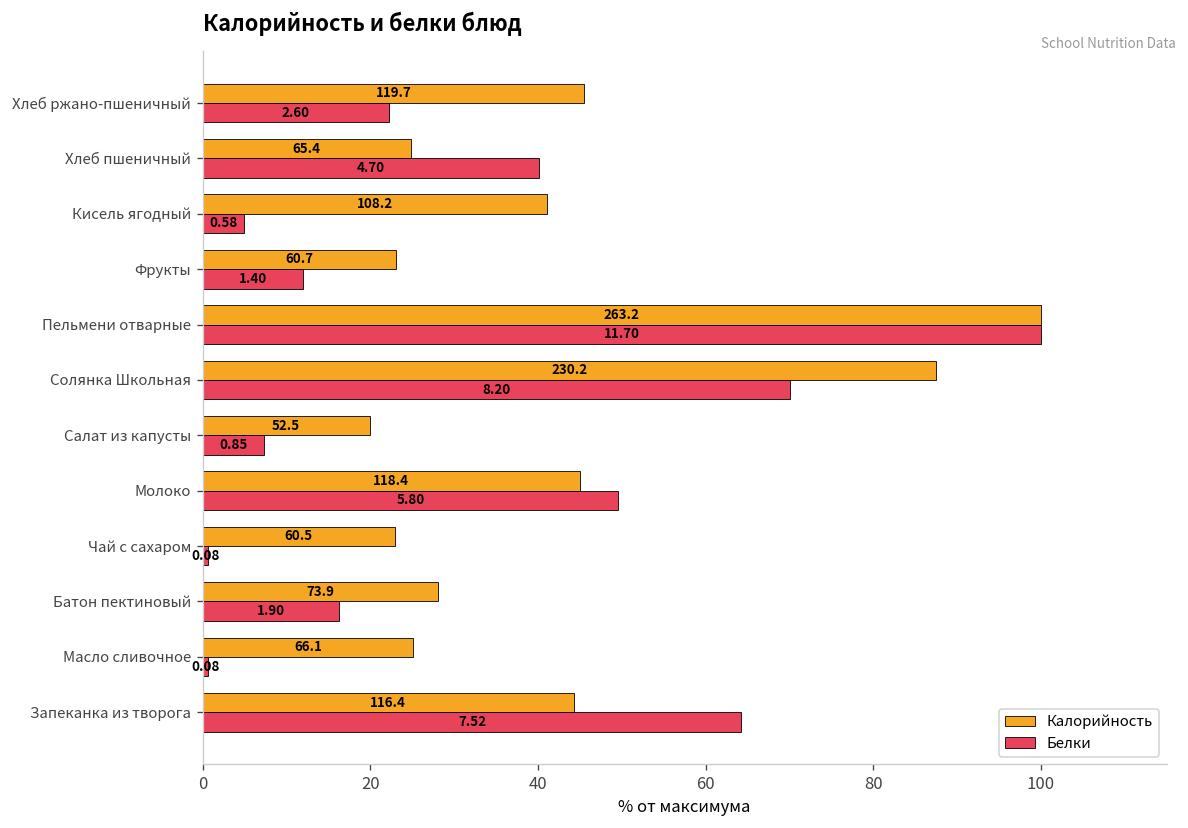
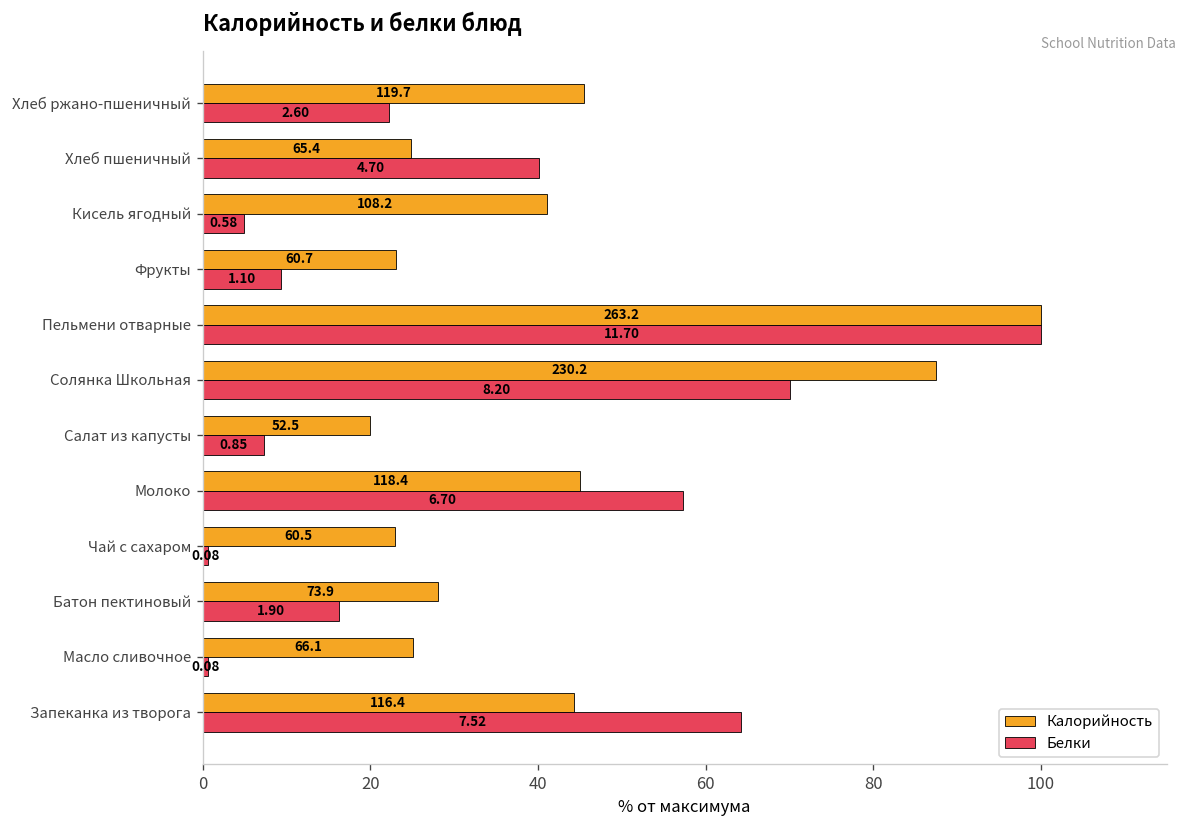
Белки, Фрукты: 1.40 -> 1.10
Белки, Молоко: 5.80 -> 6.70
